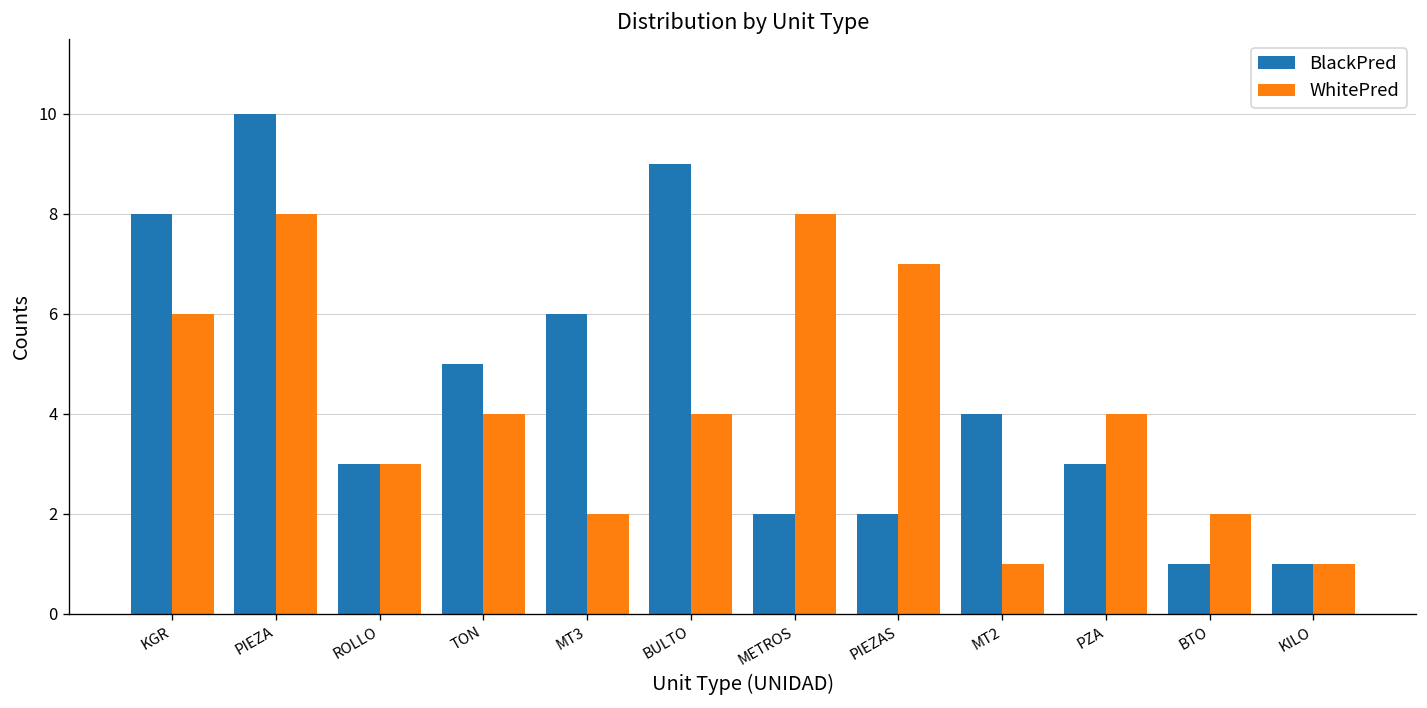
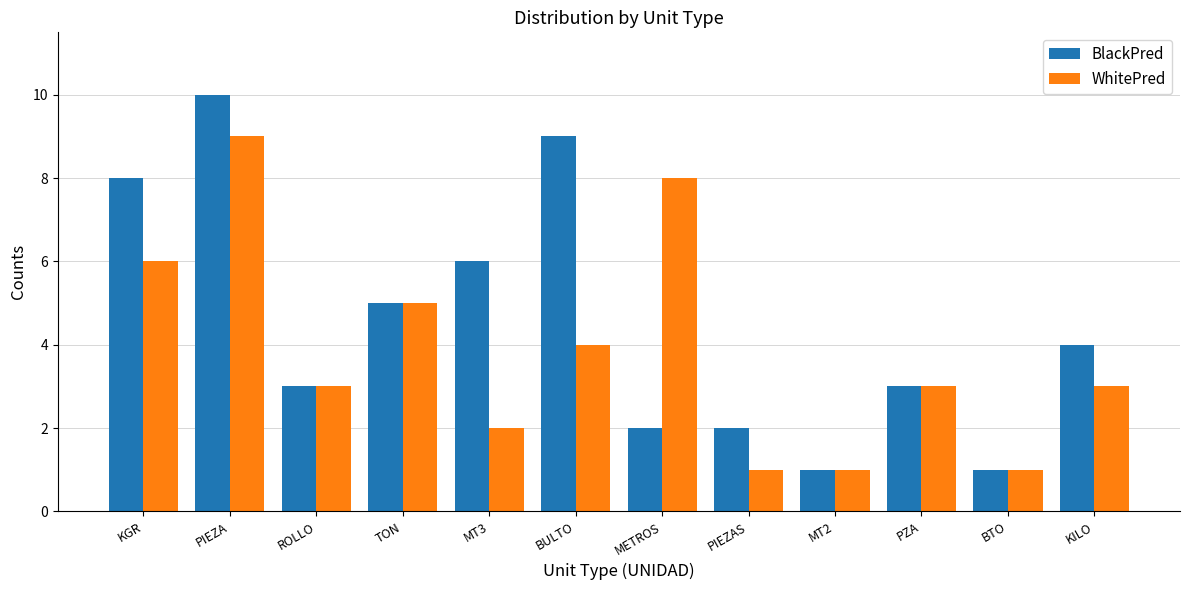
WhitePred, PIEZA: 8 -> 9
WhitePred, TON: 4 -> 5
WhitePred, PIEZAS: 7 -> 1
BlackPred, MT2: 4 -> 1
WhitePred, PZA: 4 -> 3
WhitePred, BTO: 2 -> 1
BlackPred, KILO: 1 -> 4
WhitePred, KILO: 1 -> 3
